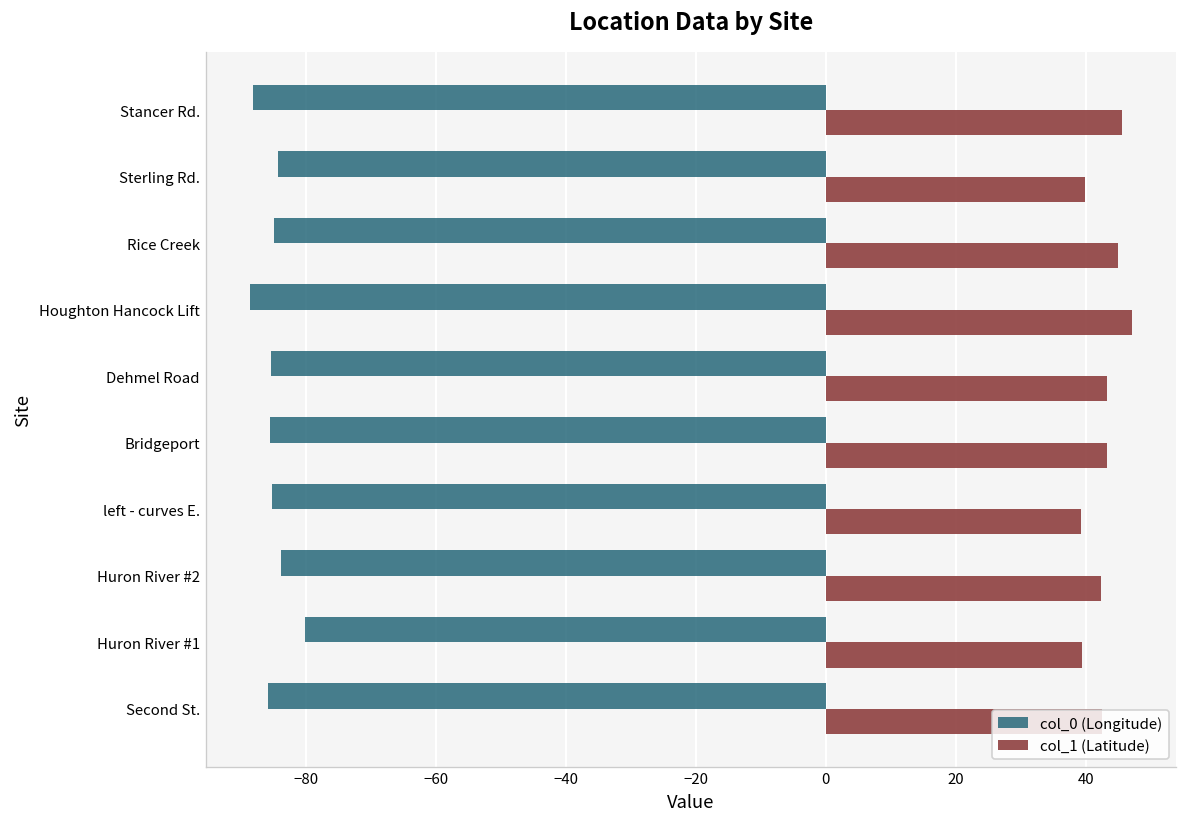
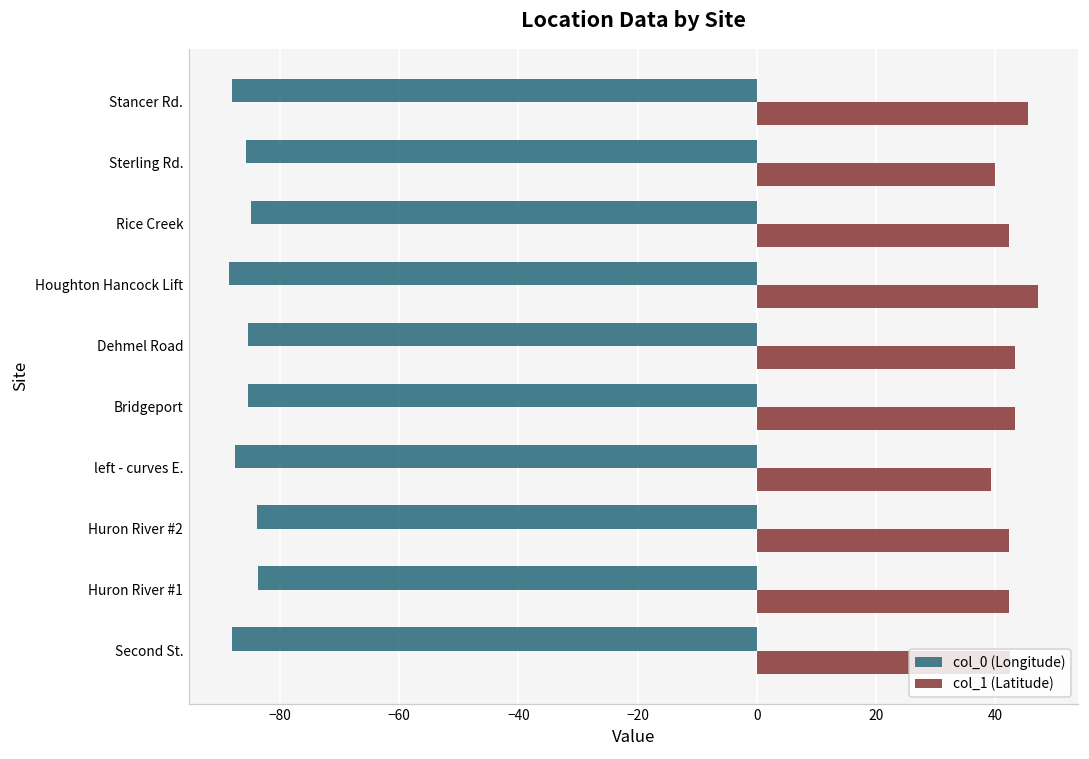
col_0 (Longitude), Sterling Rd.: -84 -> -86
col_1 (Latitude), Rice Creek: 45 -> 42
col_0 (Longitude), left - curves E.: -85 -> -88
col_0 (Longitude), Huron River #1: -80 -> -84
col_1 (Latitude), Huron River #1: 40 -> 42
col_0 (Longitude), Second St.: -86 -> -88
